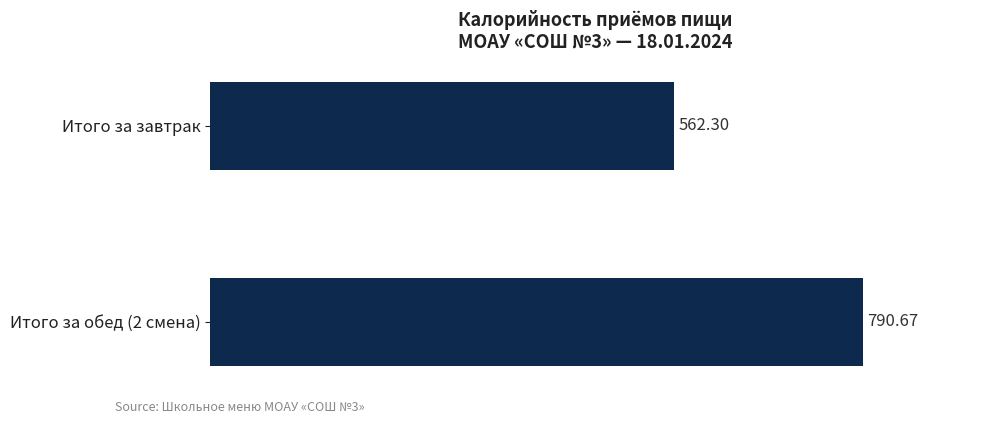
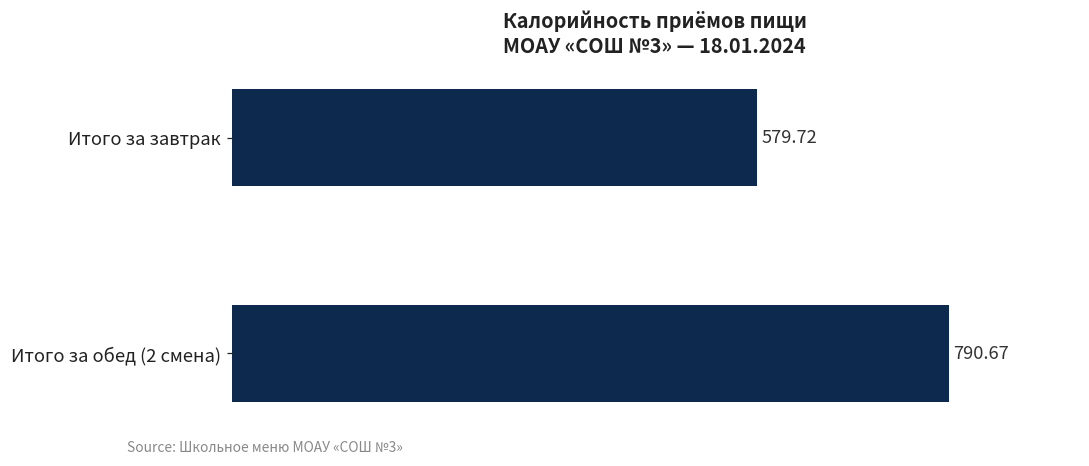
Итого за завтрак: 562.30 -> 579.72
